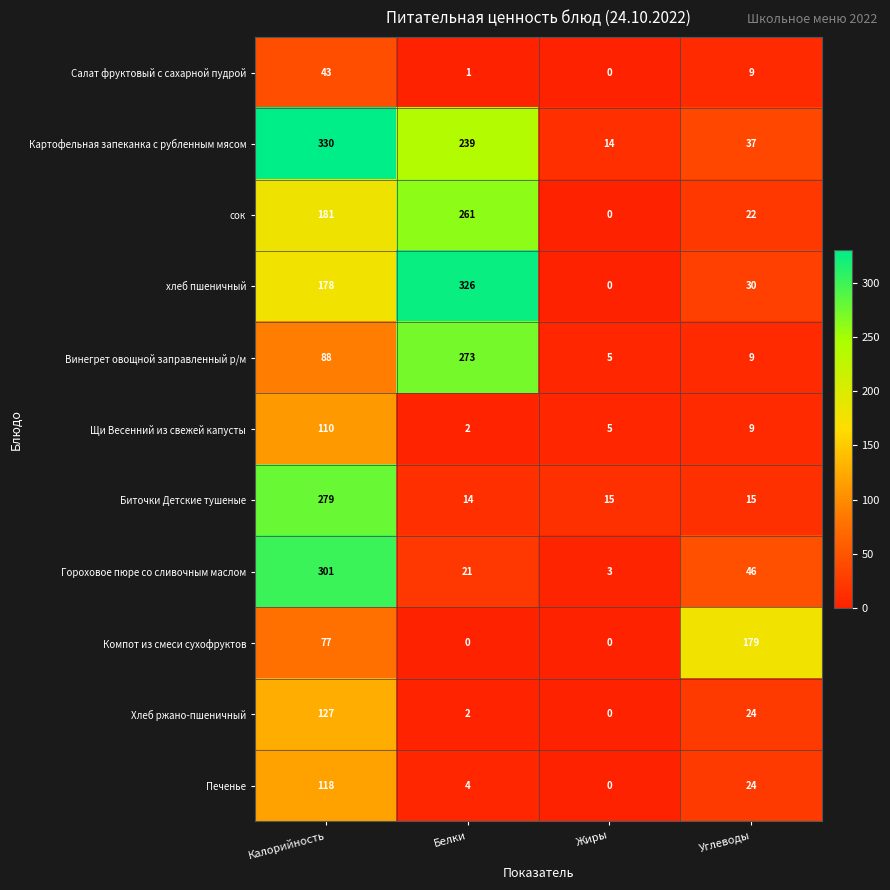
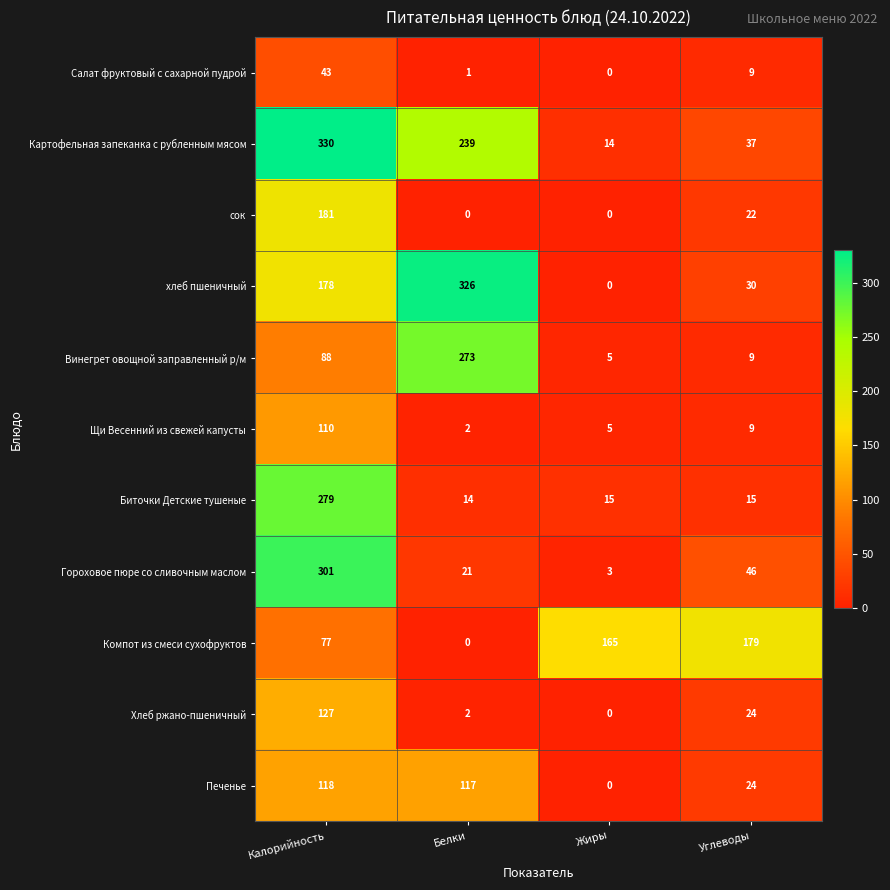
сок, Белки: 261 -> 0
Компот из смеси сухофруктов, Жиры: 0 -> 165
Печенье, Белки: 4 -> 117
